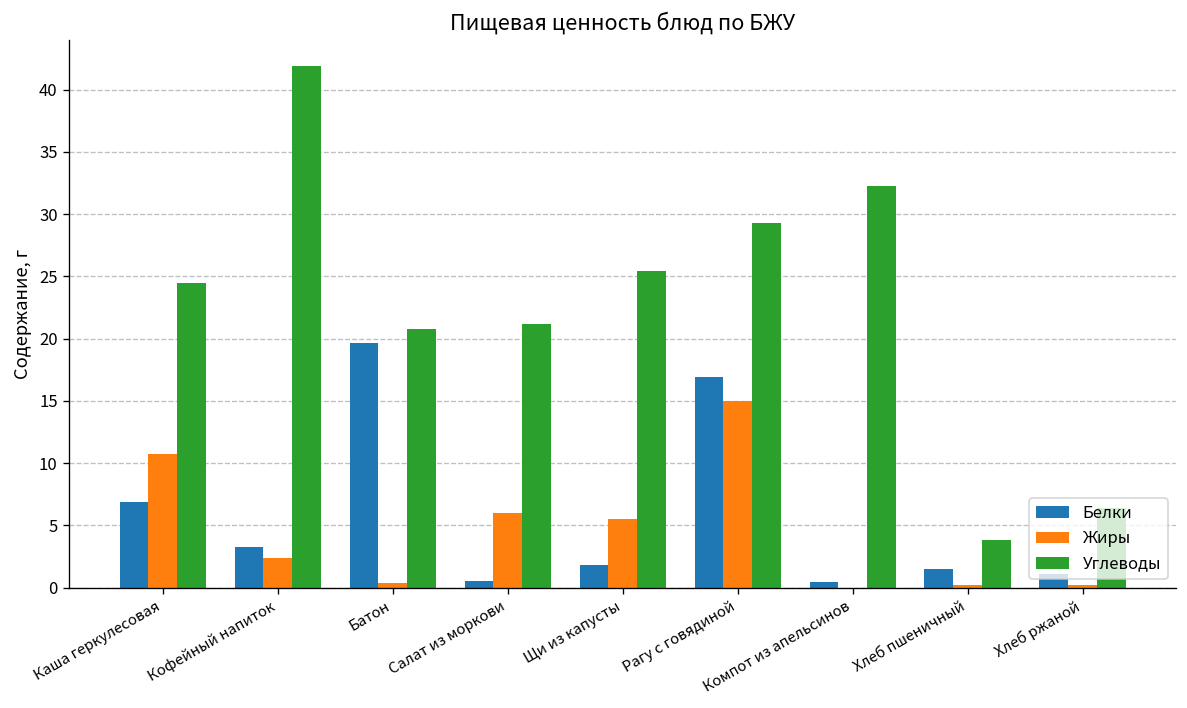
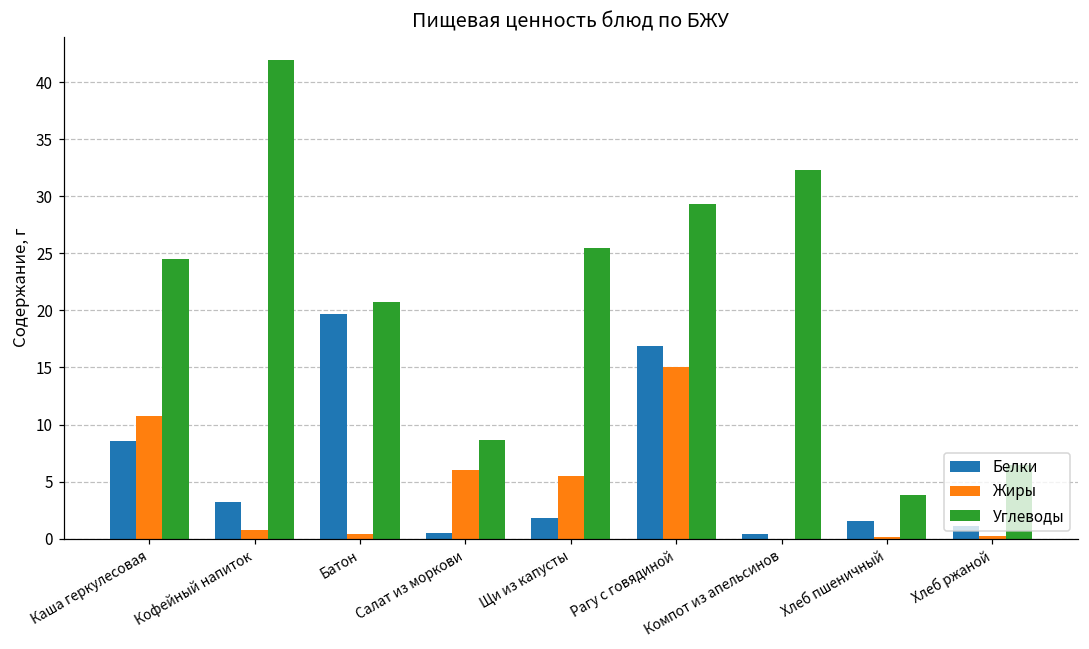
Белки, Каша геркулесовая: 6.9 -> 8.6
Жиры, Кофейный напиток: 2.4 -> 0.7
Углеводы, Салат из моркови: 21.2 -> 8.7
